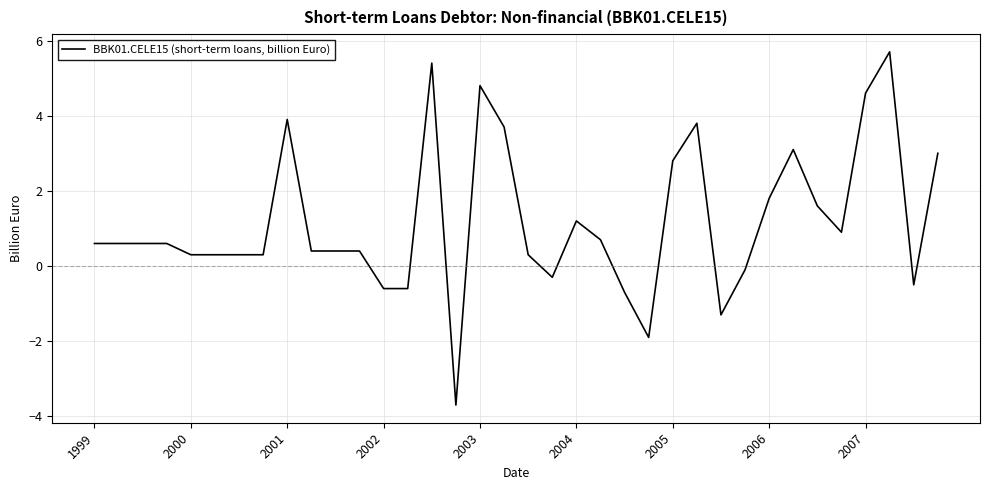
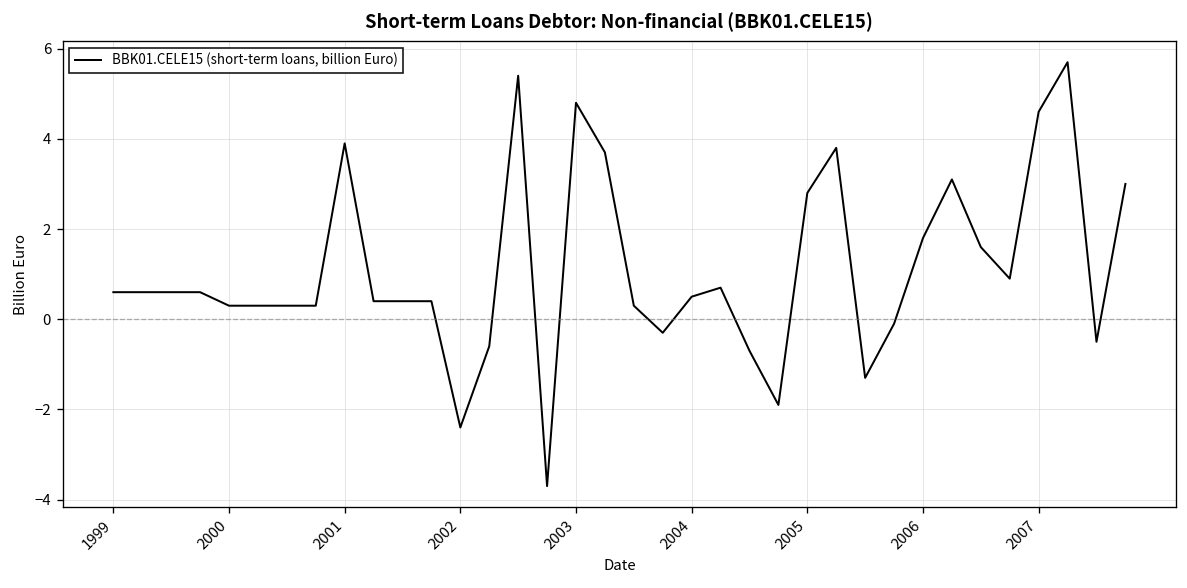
2002: -0.6 -> -2.4
2004: 1.2 -> 0.5
